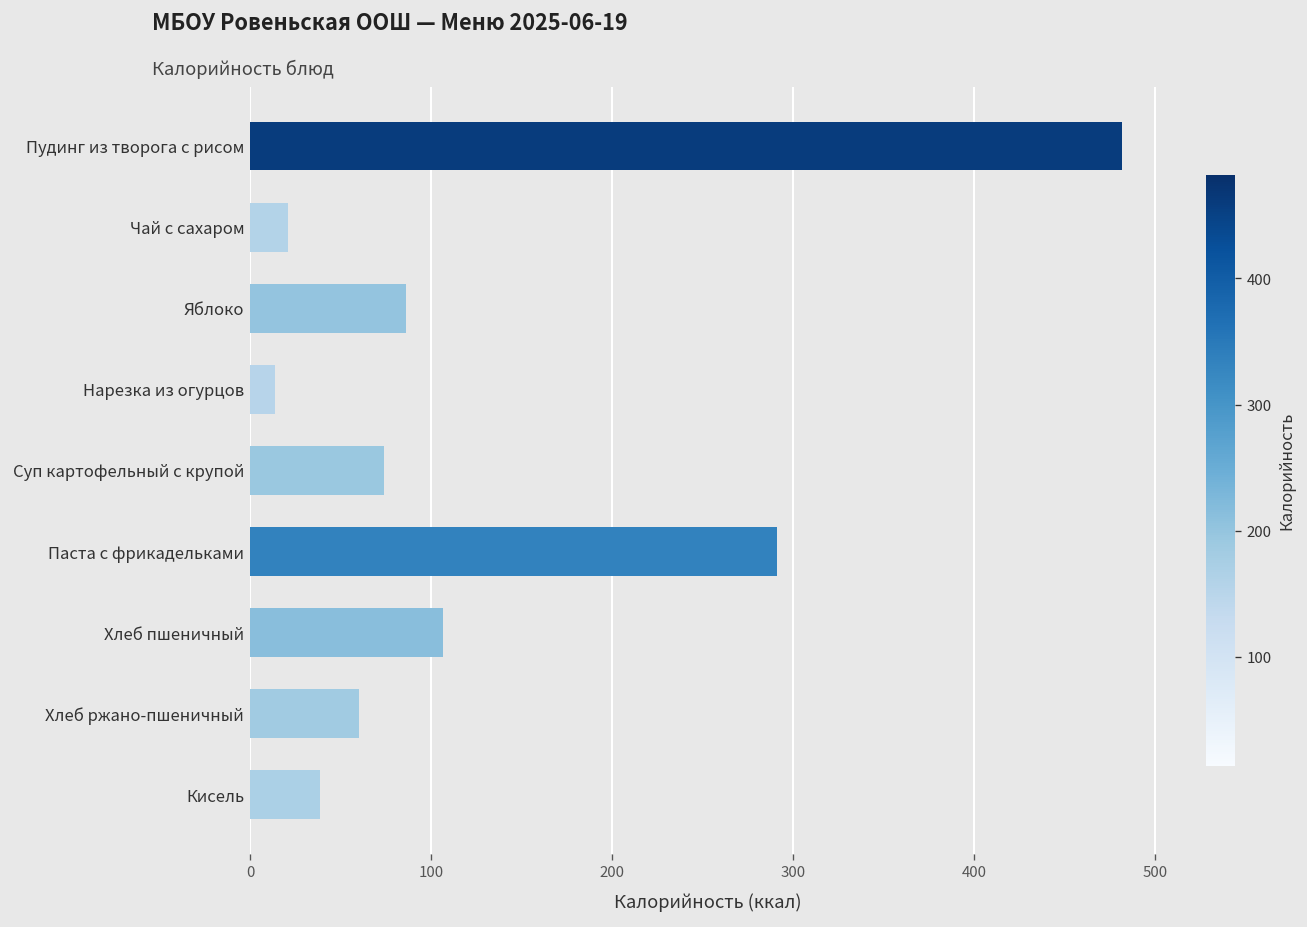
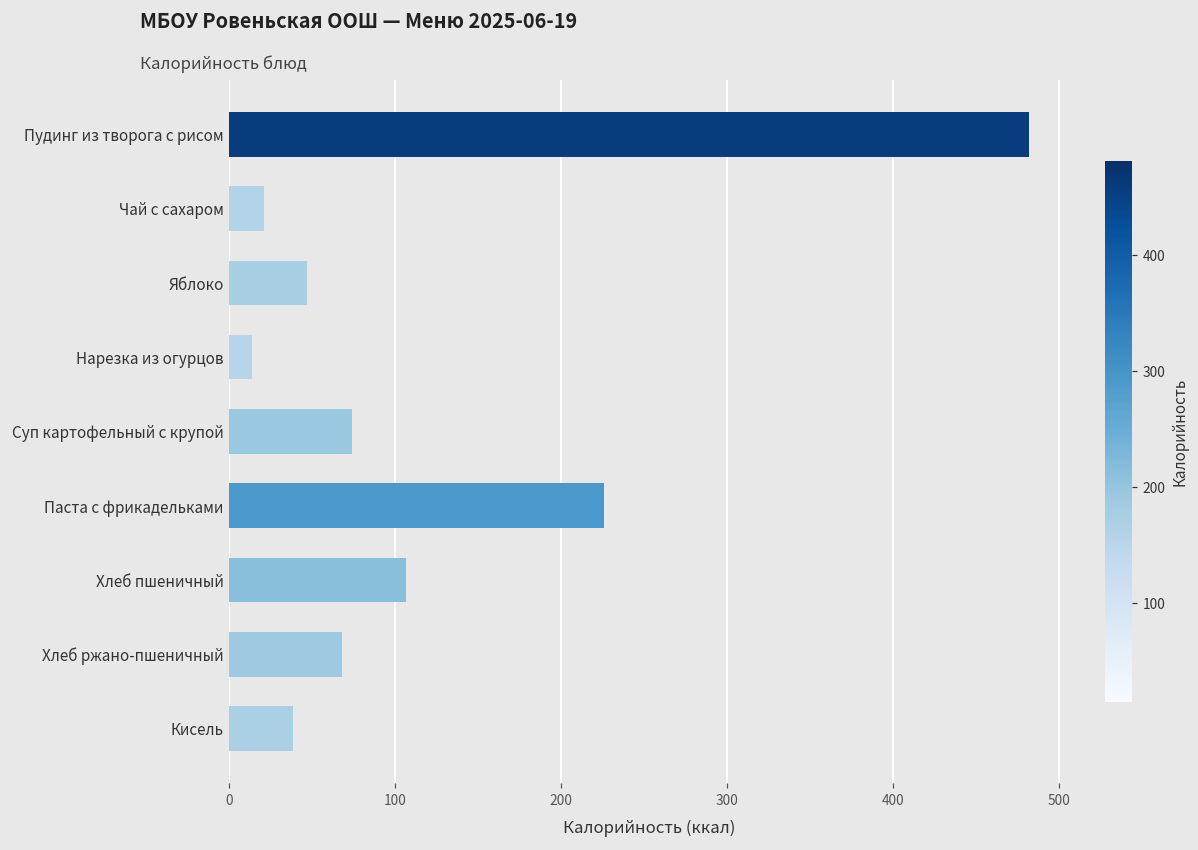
Яблоко: 86 -> 47
Паста с фрикадельками: 291 -> 226
Хлеб ржано-пшеничный: 60 -> 68
